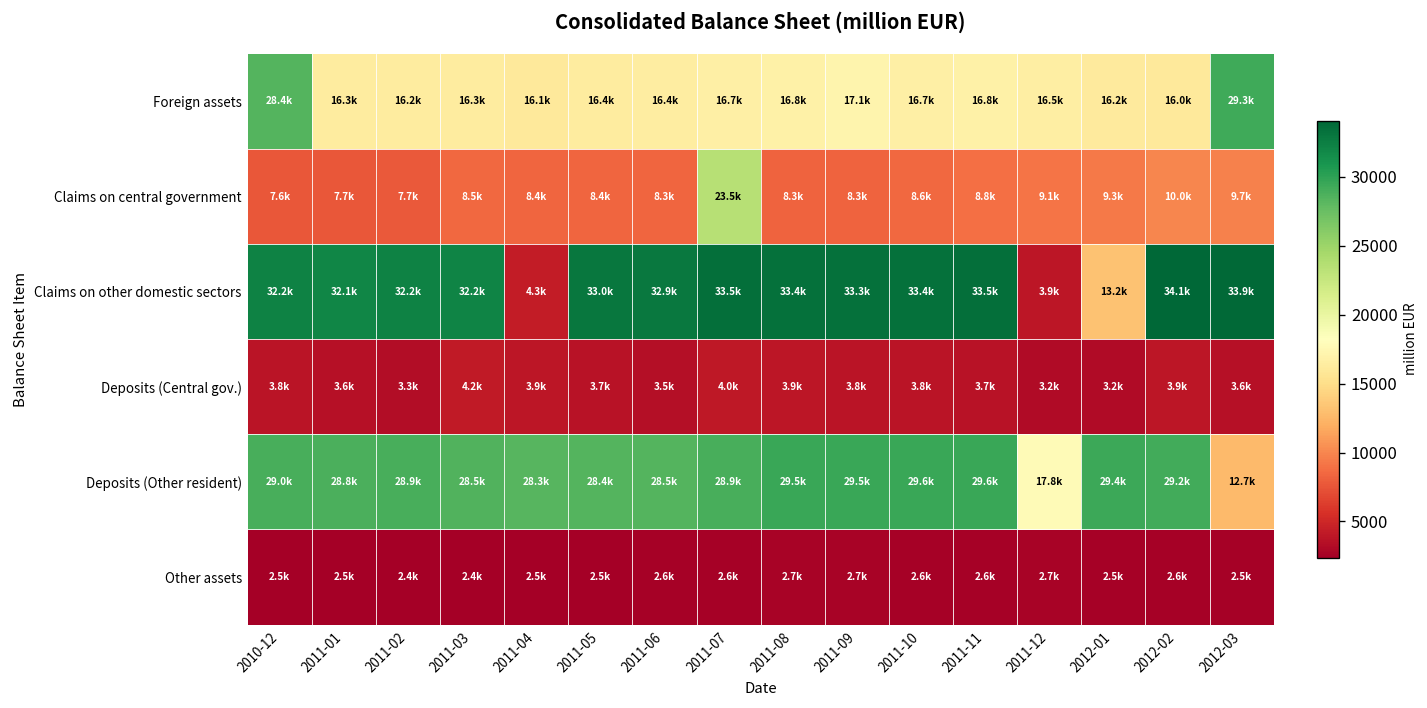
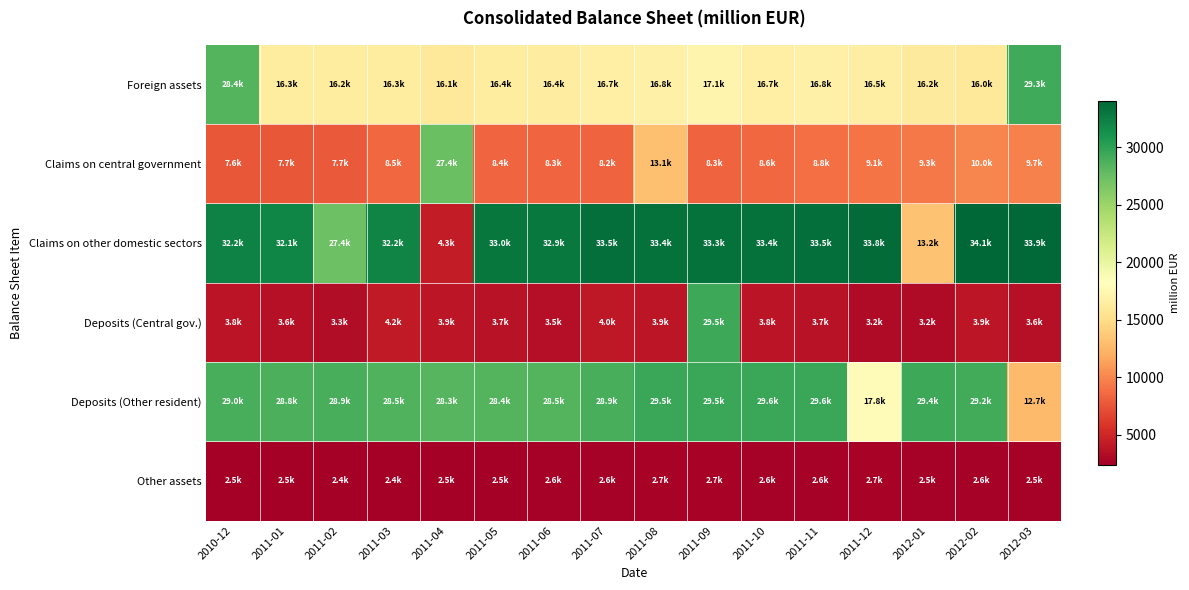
Claims on central government, 2011-04: 8.4k -> 27.4k
Claims on central government, 2011-07: 23.5k -> 8.2k
Claims on central government, 2011-08: 8.3k -> 13.1k
Claims on other domestic sectors, 2011-02: 32.2k -> 27.4k
Claims on other domestic sectors, 2011-12: 3.9k -> 33.8k
Deposits (Central gov.), 2011-09: 3.8k -> 29.5k
